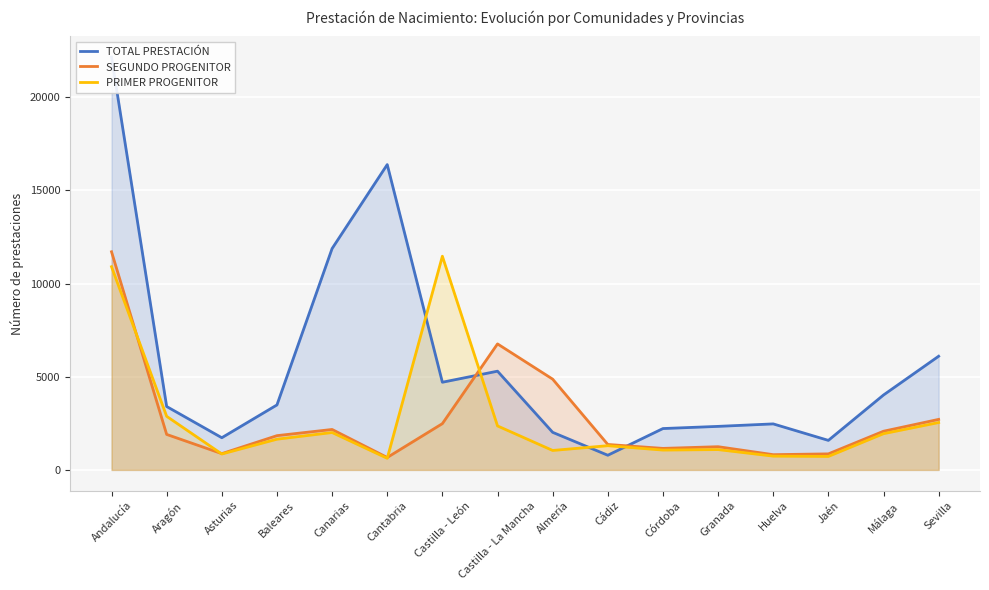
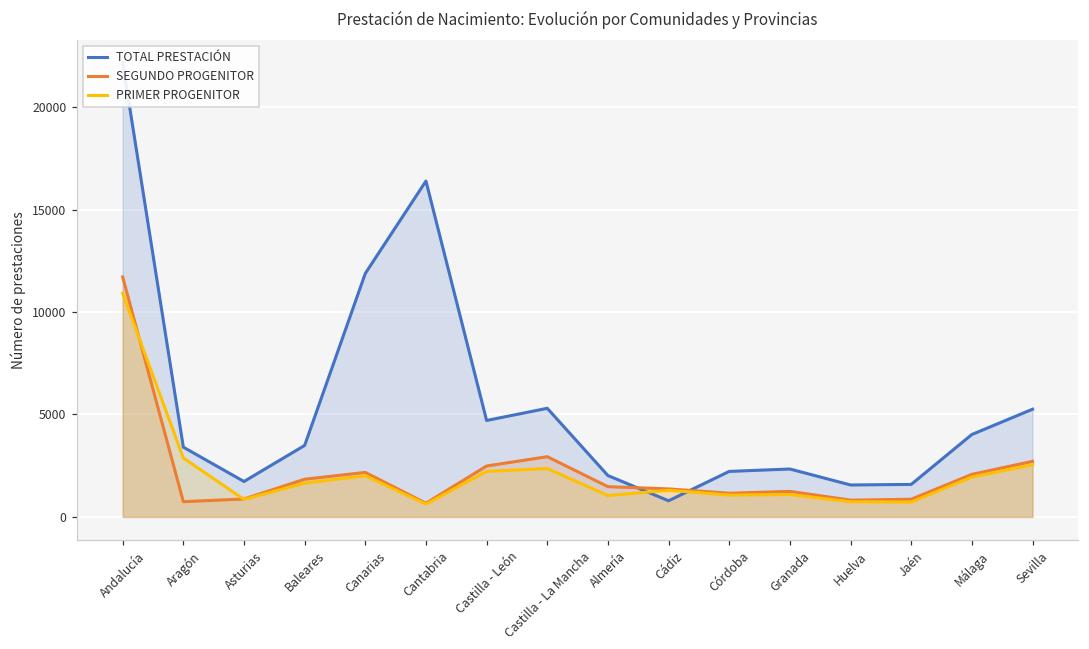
SEGUNDO PROGENITOR, Aragón: 1900 -> 700
PRIMER PROGENITOR, Castilla - León: 11500 -> 2200
SEGUNDO PROGENITOR, Castilla - La Mancha: 6800 -> 2900
SEGUNDO PROGENITOR, Almería: 4900 -> 1500
TOTAL PRESTACIÓN, Huelva: 2500 -> 1600
TOTAL PRESTACIÓN, Sevilla: 6100 -> 5300
